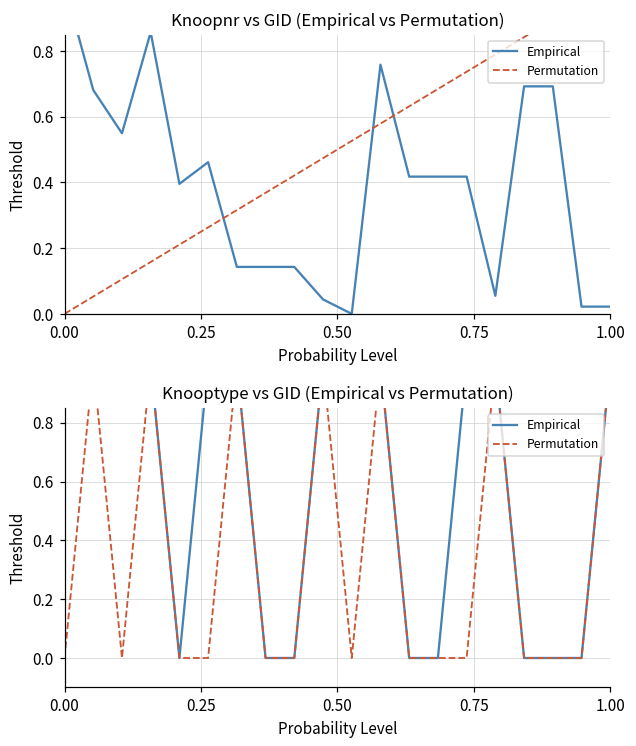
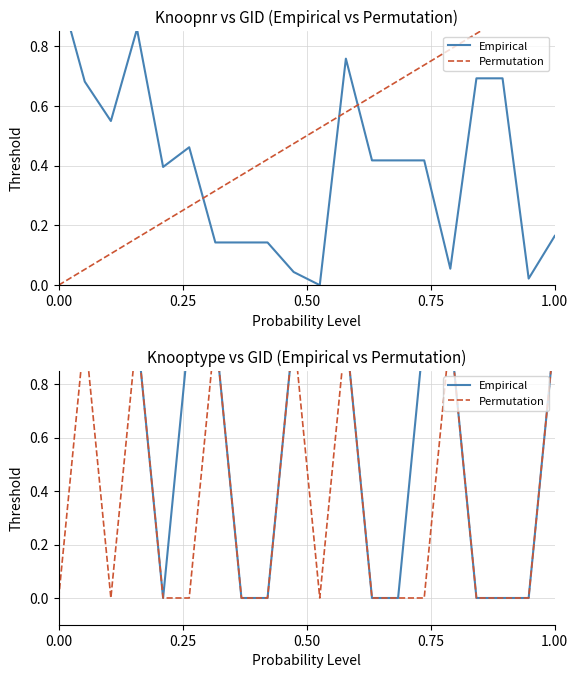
Knoopnr vs GID (Empirical vs Permutation), Empirical, 1.00: 0.02 -> 0.16
